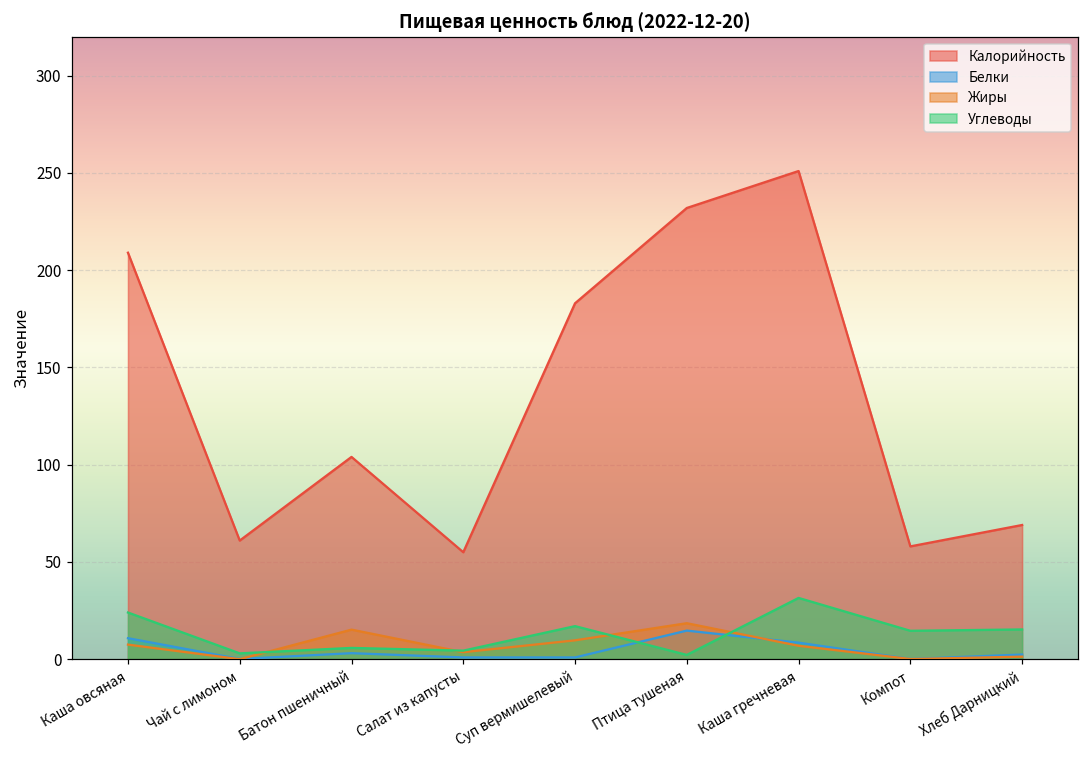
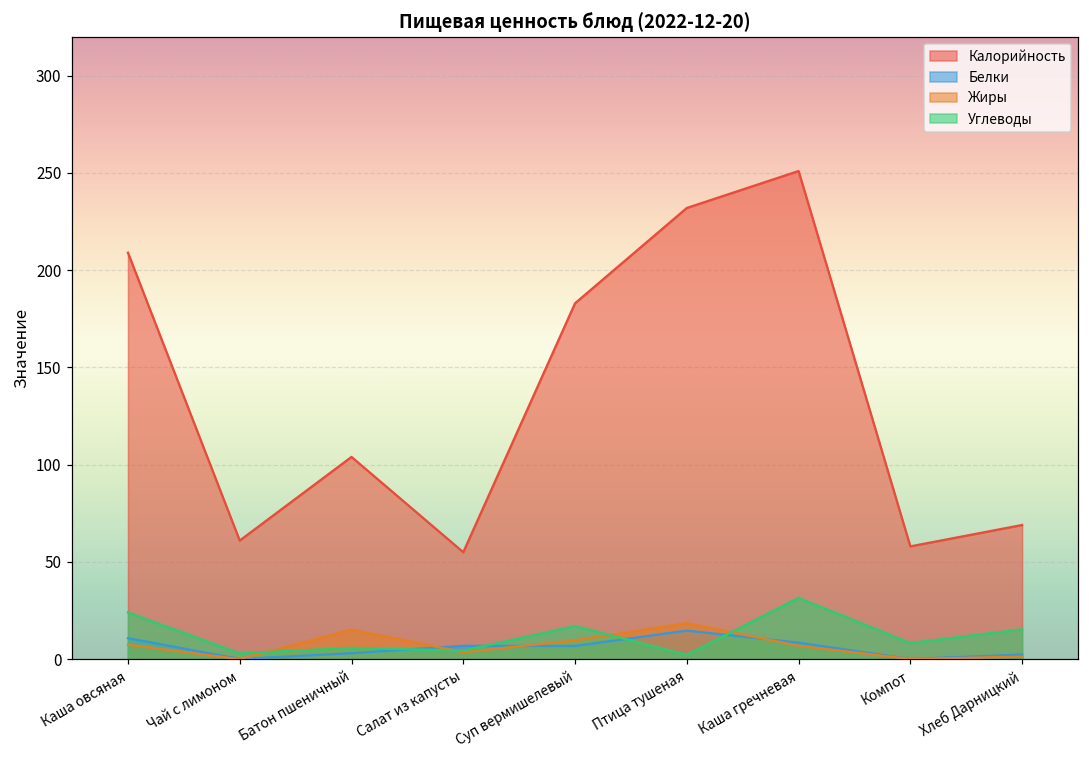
Белки, Салат из капусты: 1 -> 7
Белки, Суп вермишелевый: 1 -> 7
Углеводы, Компот: 15 -> 8
